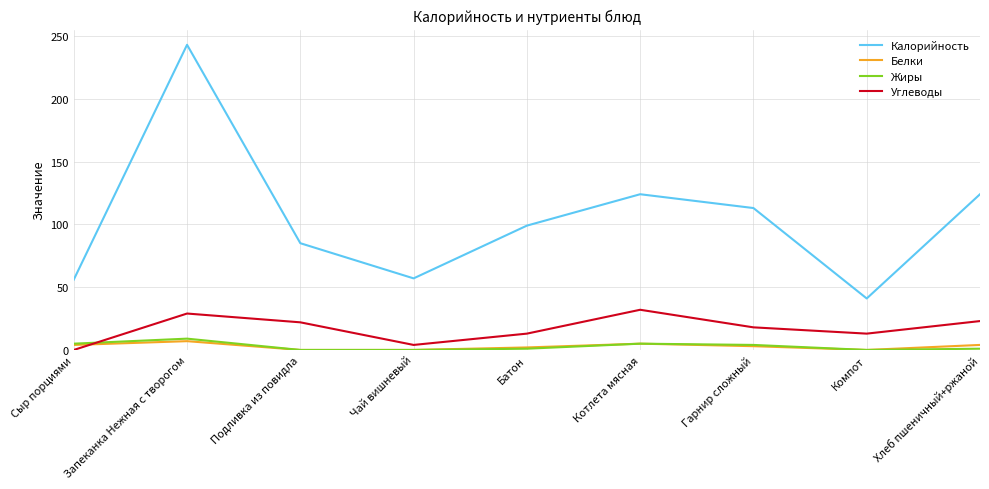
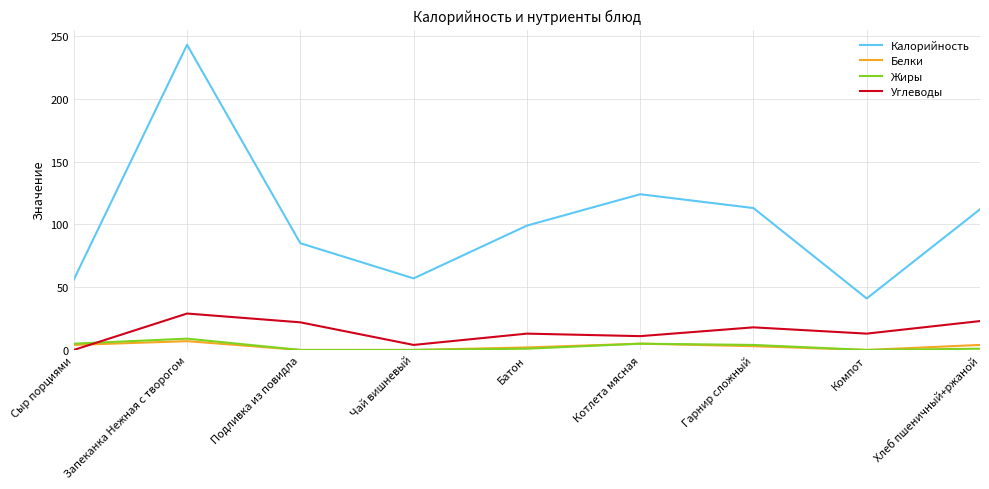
Углеводы, Котлета мясная: 32 -> 11
Калорийность, Хлеб пшеничный+ржаной: 124 -> 112
